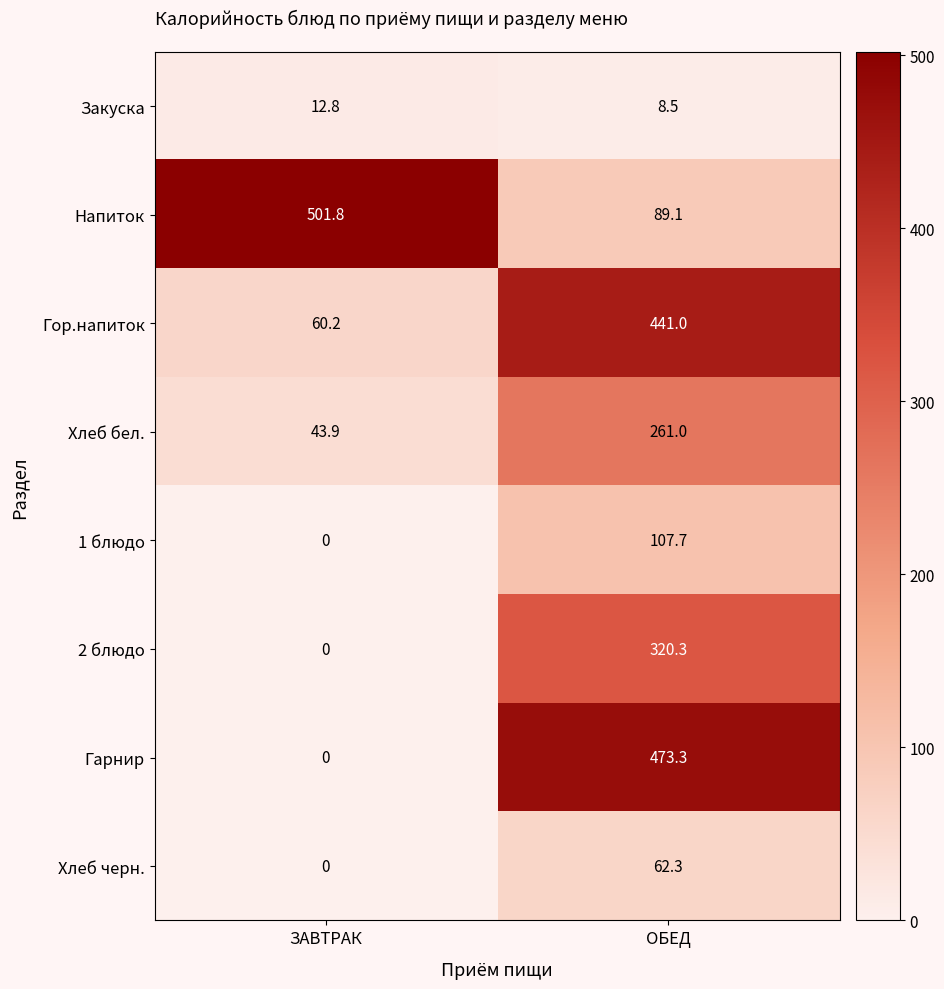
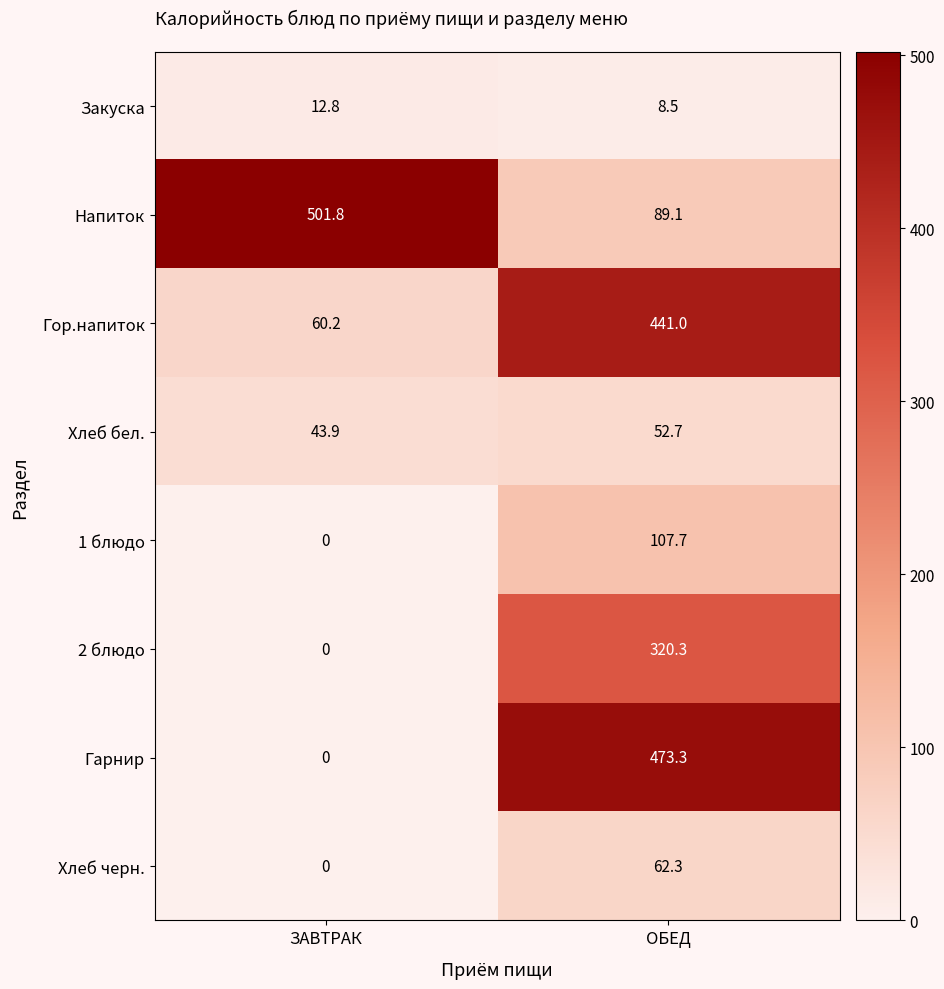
Хлеб бел., ОБЕД: 261.0 -> 52.7
